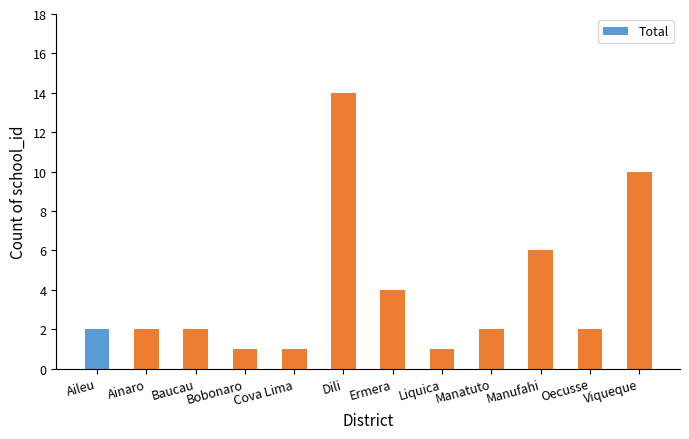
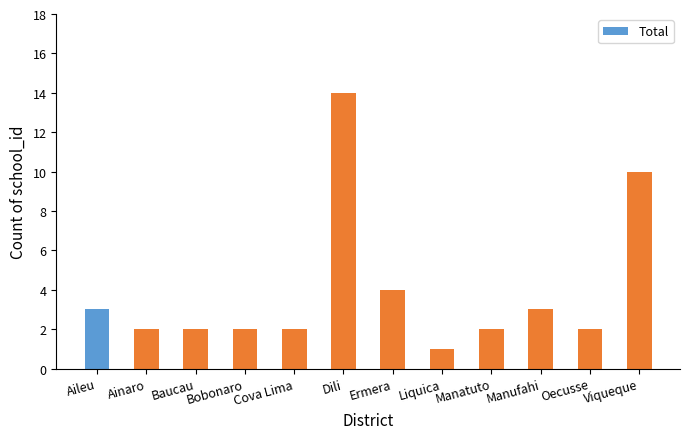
Aileu: 2 -> 3
Bobonaro: 1 -> 2
Cova Lima: 1 -> 2
Manufahi: 6 -> 3
